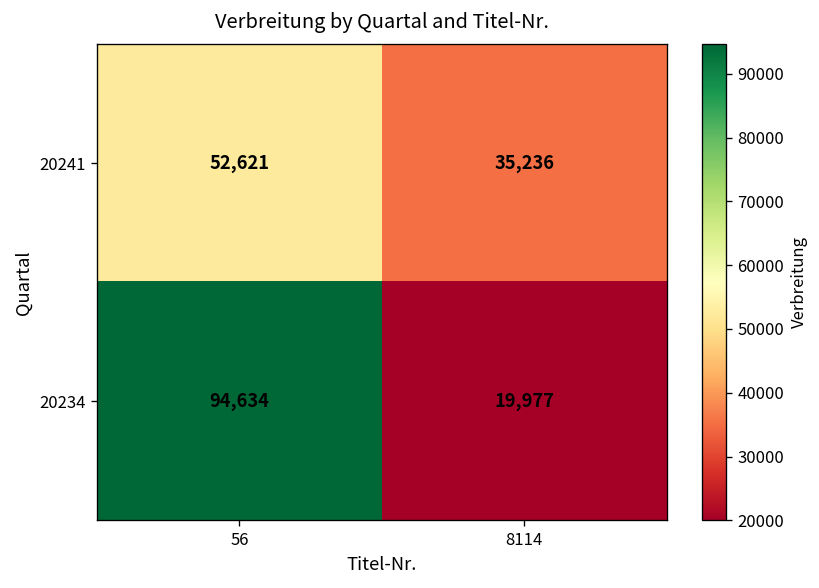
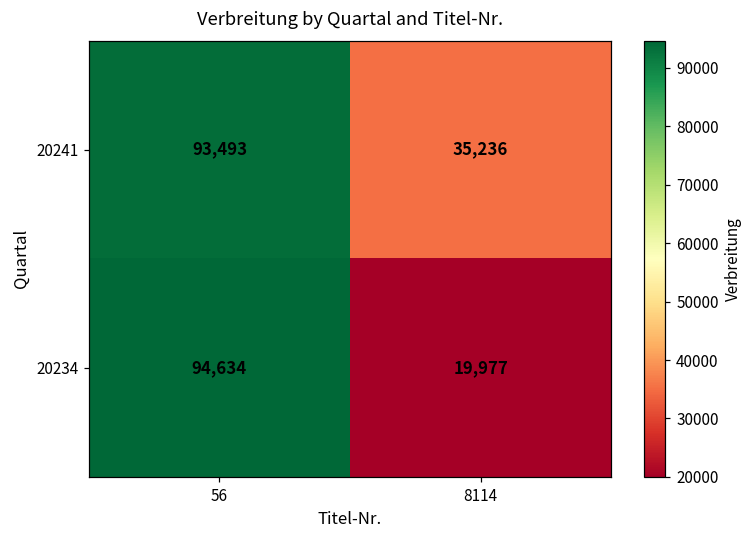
20241, 56: 52,621 -> 93,493
